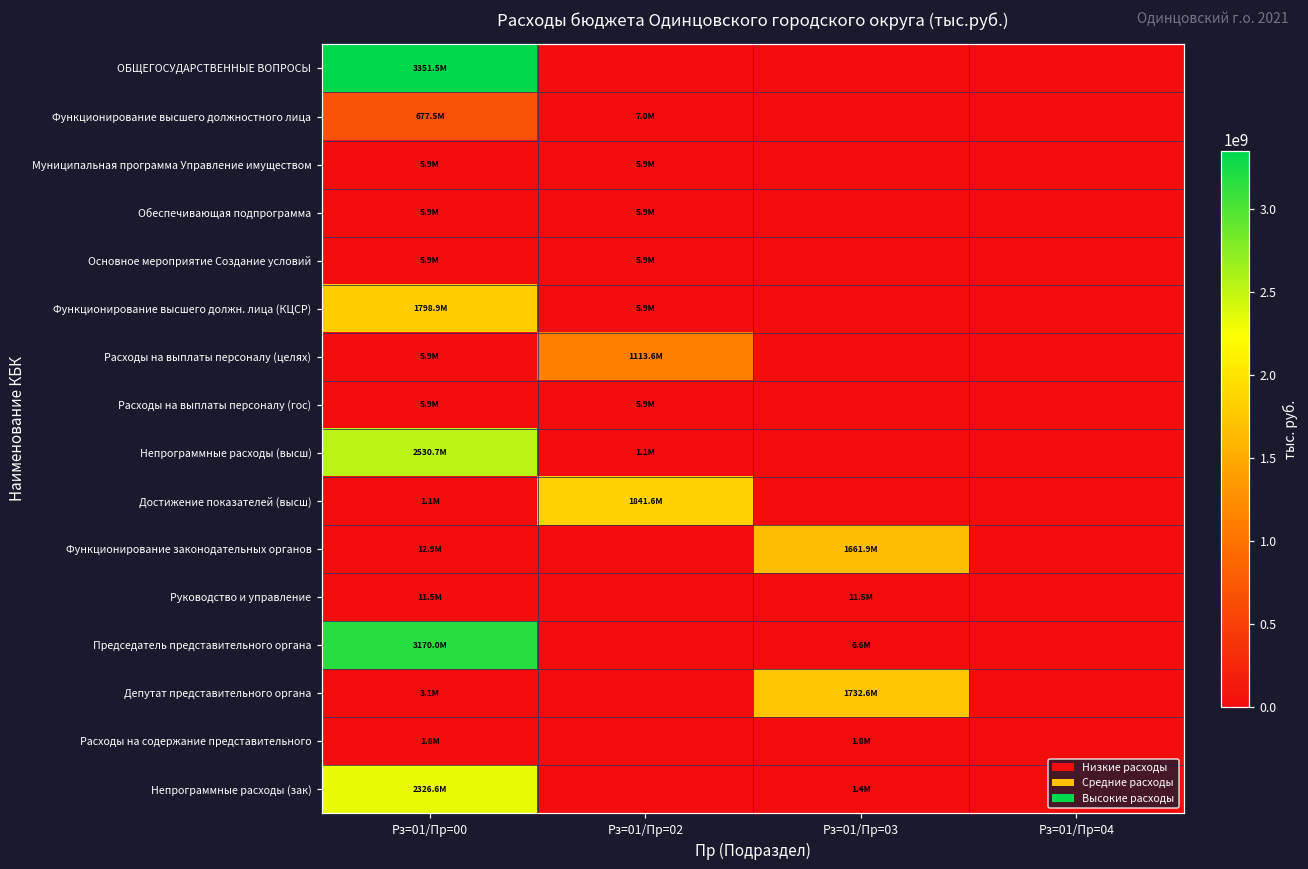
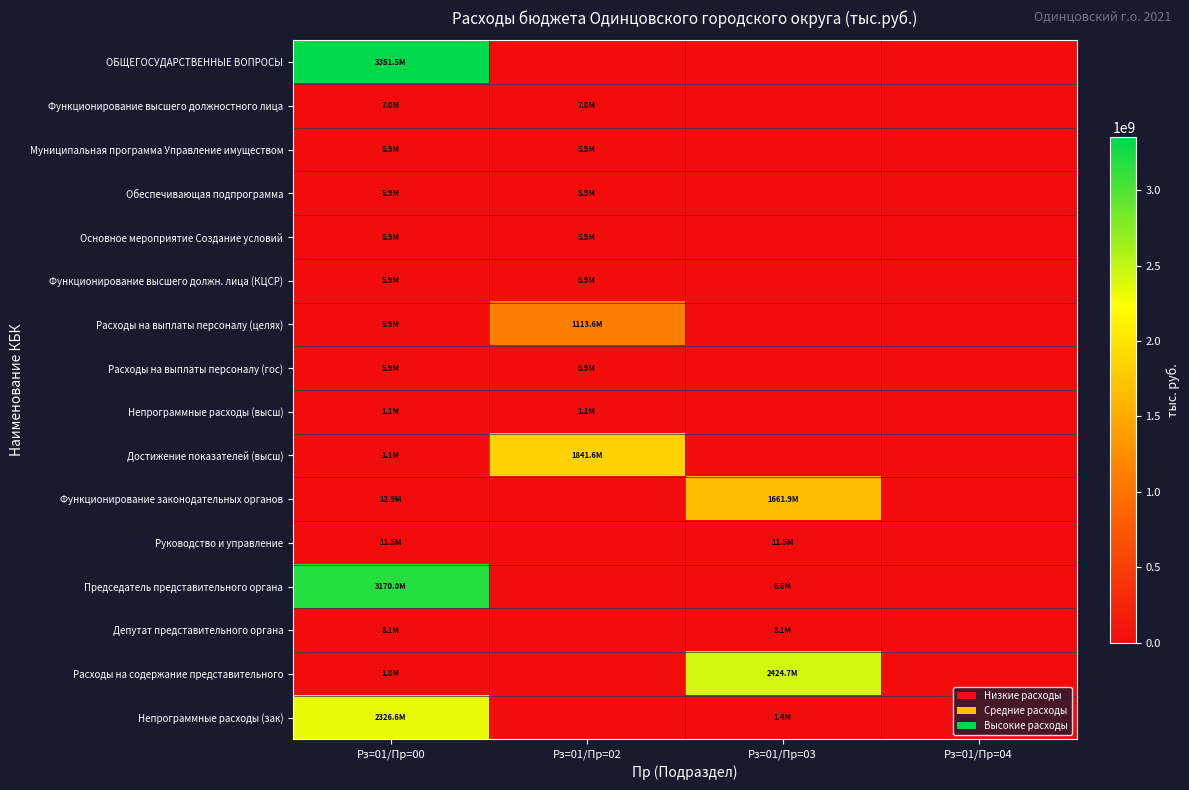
Функционирование высшего должностного лица, Рз=01/Пр=00: 677.5M -> 7.0M
Функционирование высшего должн. лица (КЦСР), Рз=01/Пр=00: 1798.9M -> 5.9M
Непрограммные расходы (высш), Рз=01/Пр=00: 2530.7M -> 1.1M
Депутат представительного органа, Рз=01/Пр=03: 1732.6M -> 3.1M
Расходы на содержание представительного, Рз=01/Пр=03: 1.8M -> 2424.7M
